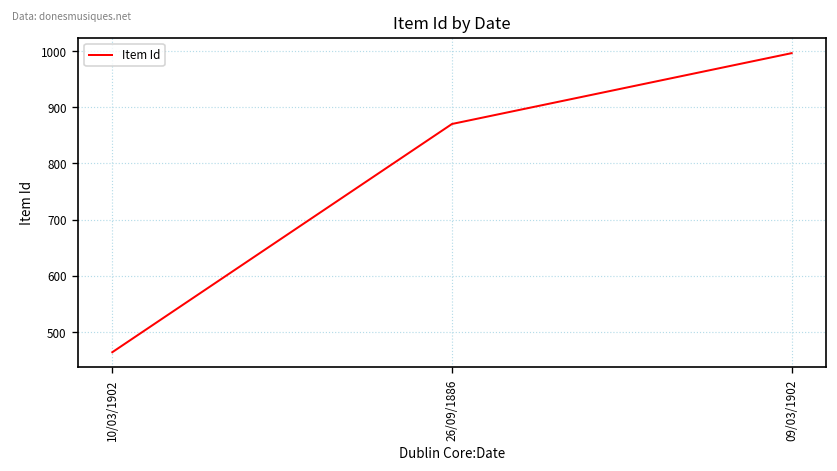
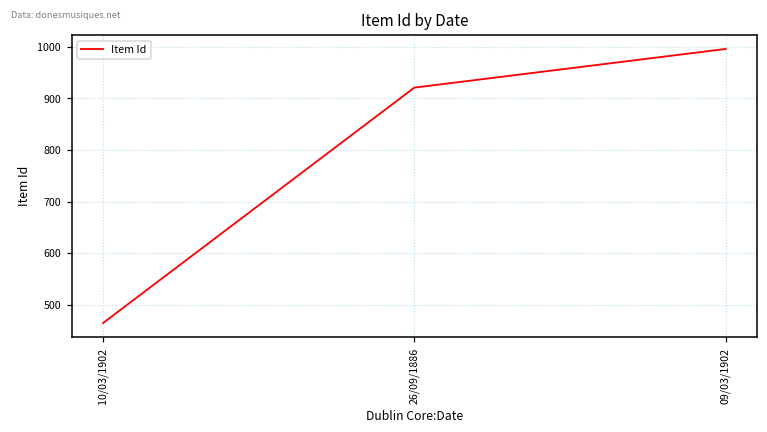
26/09/1886: 870 -> 920
